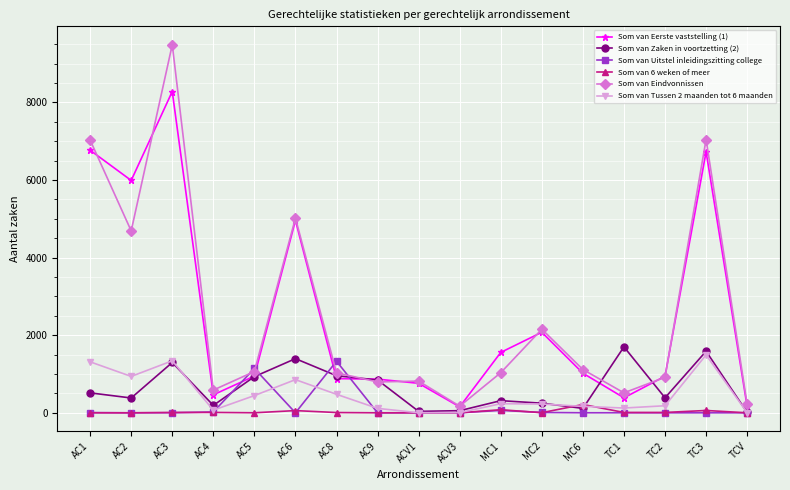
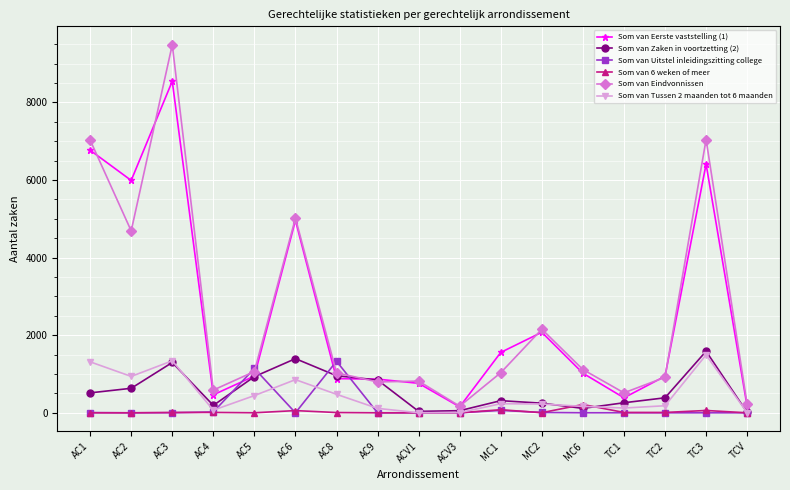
Som van Zaken in voortzetting (2), AC2: 400 -> 600
Som van Eerste vaststelling (1), AC3: 8300 -> 8500
Som van Zaken in voortzetting (2), TC1: 1700 -> 300
Som van Eerste vaststelling (1), TC3: 6700 -> 6400
